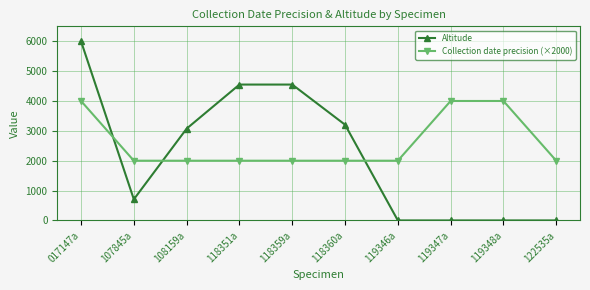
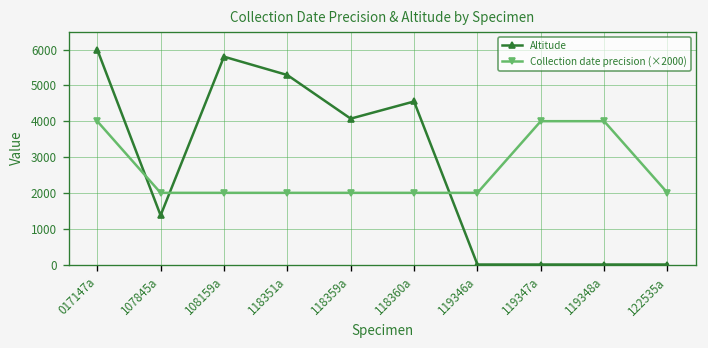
Altitude, 107845a: 700 -> 1400
Altitude, 108159a: 3100 -> 5800
Altitude, 118351a: 4600 -> 5300
Altitude, 118359a: 4600 -> 4100
Altitude, 118360a: 3200 -> 4600
